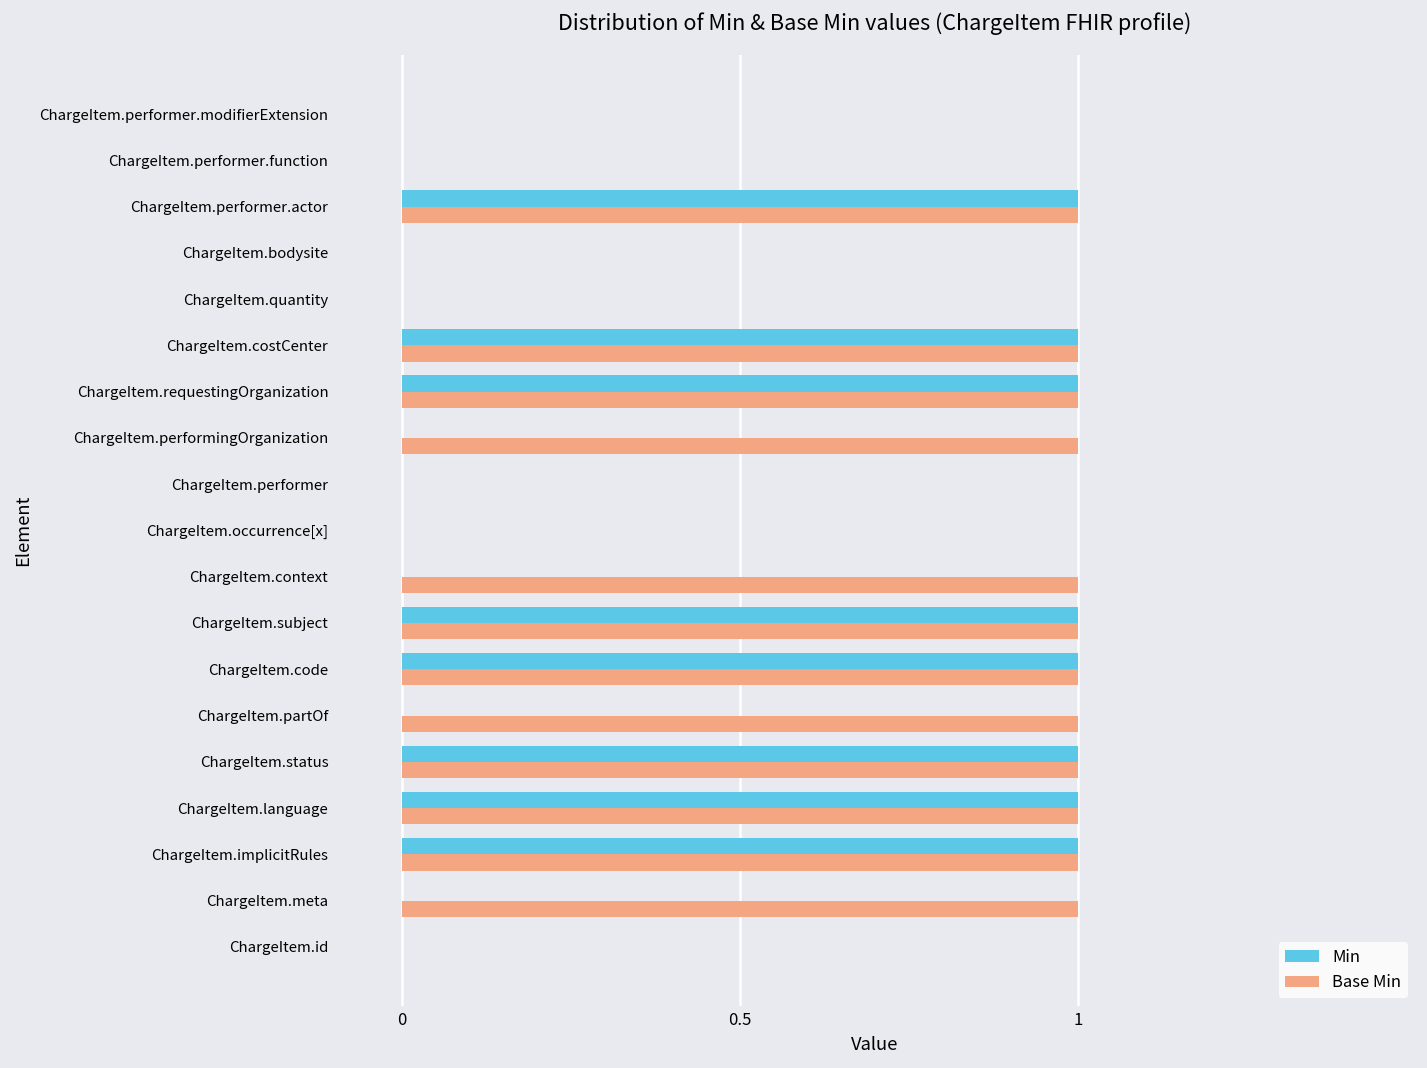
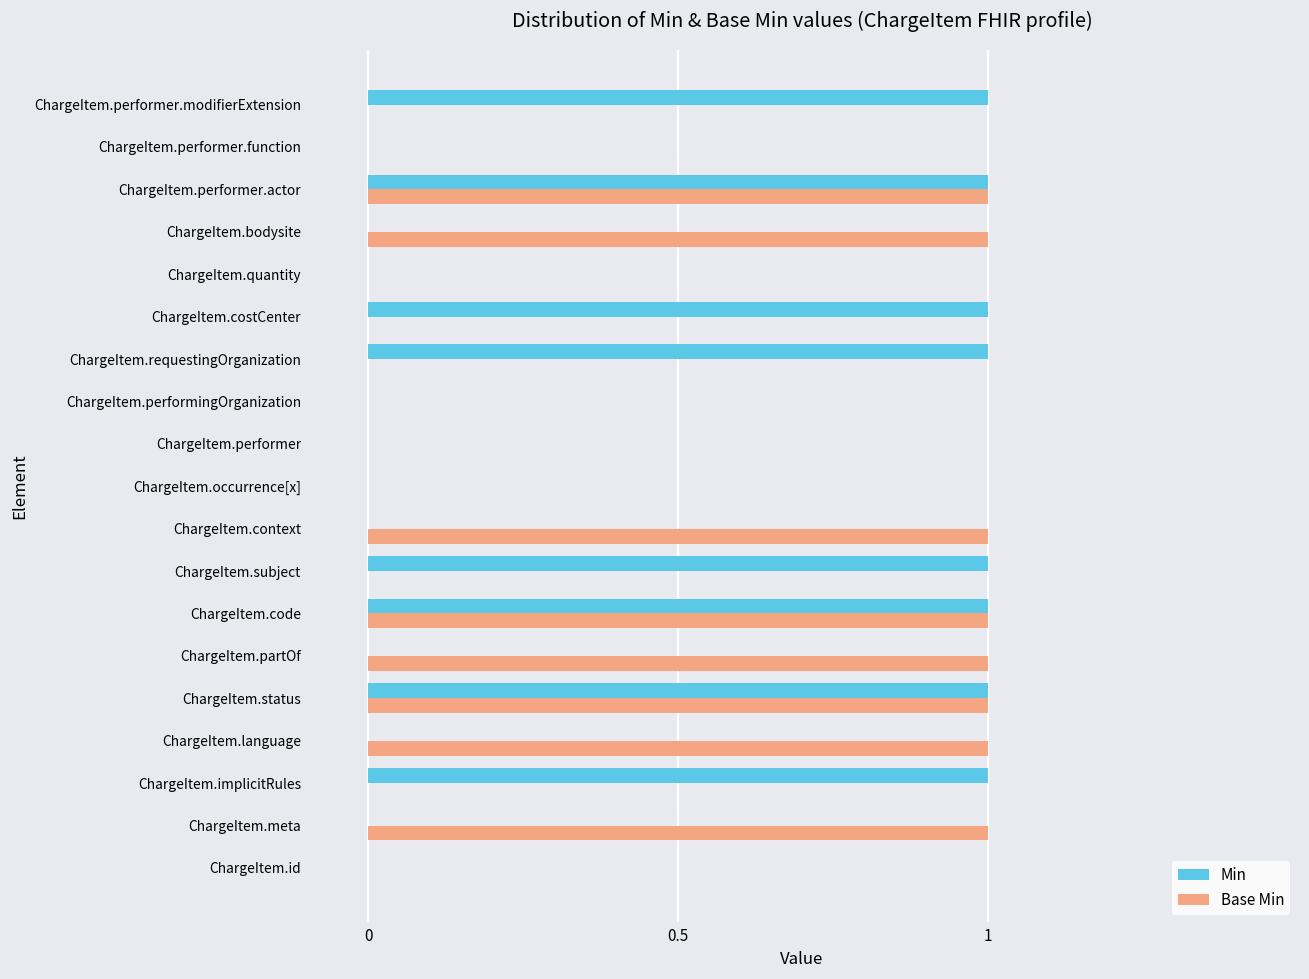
Min, ChargeItem.performer.modifierExtension: 0 -> 1
Base Min, ChargeItem.bodysite: 0 -> 1
Base Min, ChargeItem.costCenter: 1 -> 0
Base Min, ChargeItem.requestingOrganization: 1 -> 0
Base Min, ChargeItem.performingOrganization: 1 -> 0
Base Min, ChargeItem.subject: 1 -> 0
Min, ChargeItem.language: 1 -> 0
Base Min, ChargeItem.implicitRules: 1 -> 0
